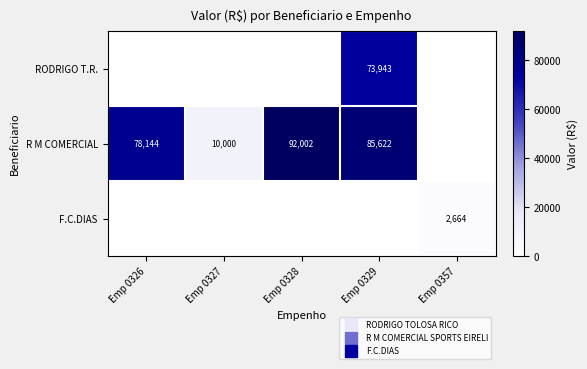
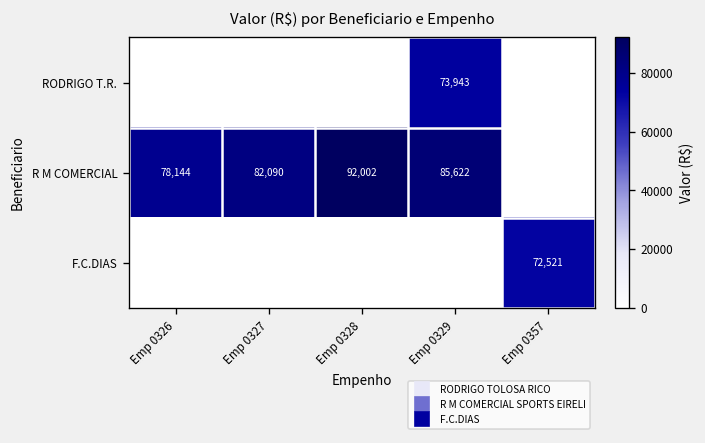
R M COMERCIAL, Emp 0327: 10,000 -> 82,090
F.C.DIAS, Emp 0357: 2,664 -> 72,521
